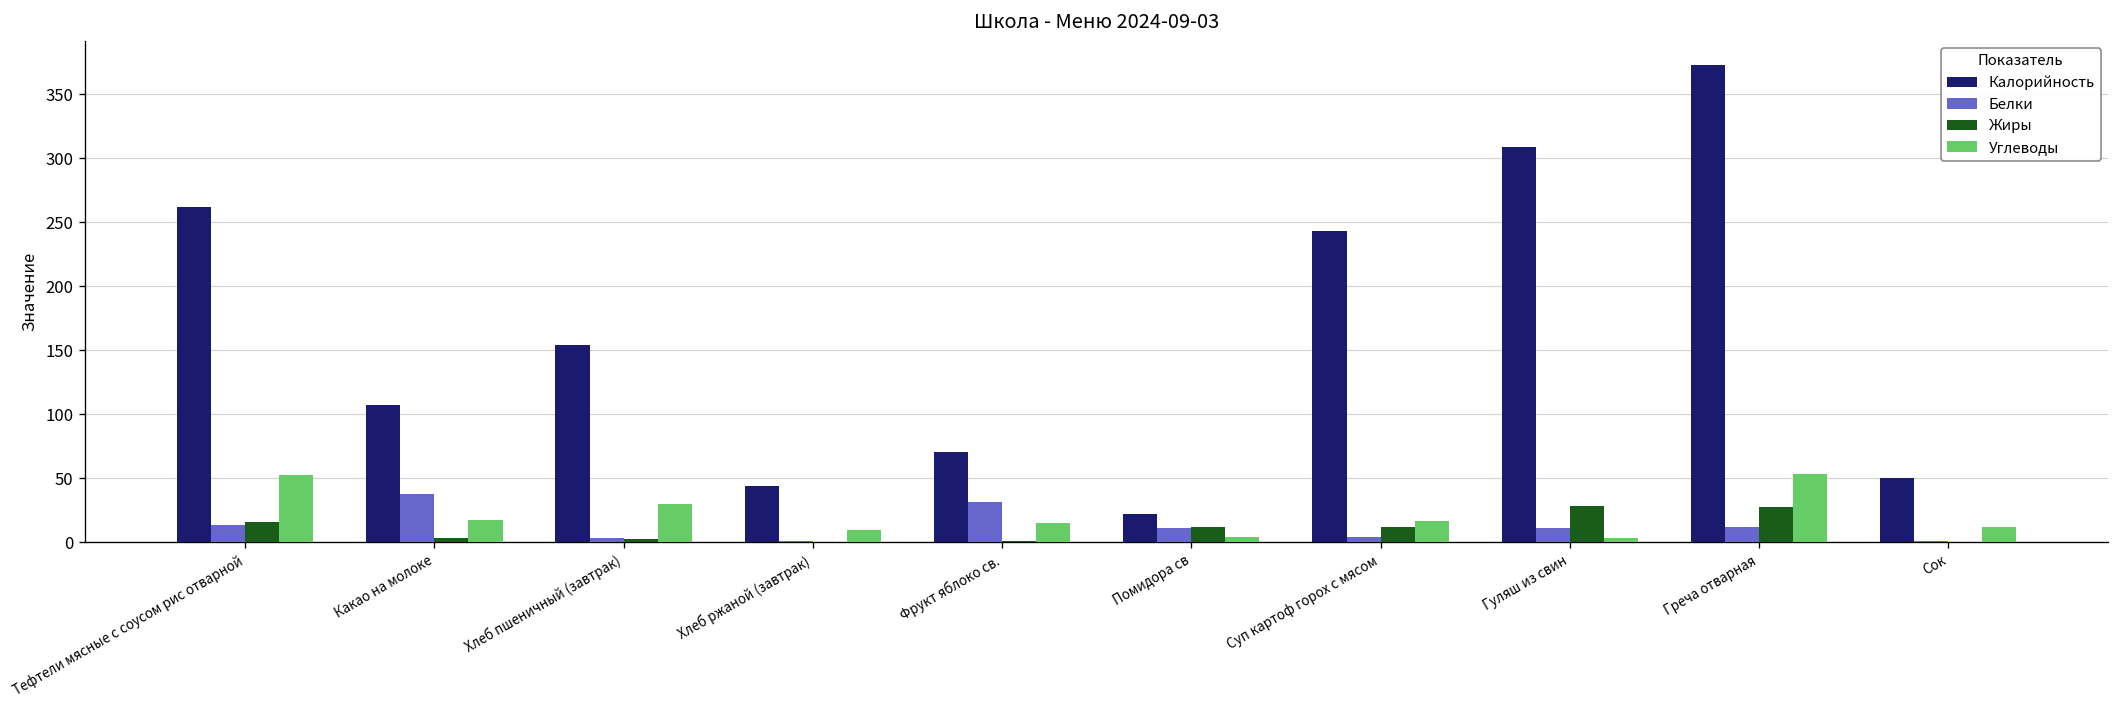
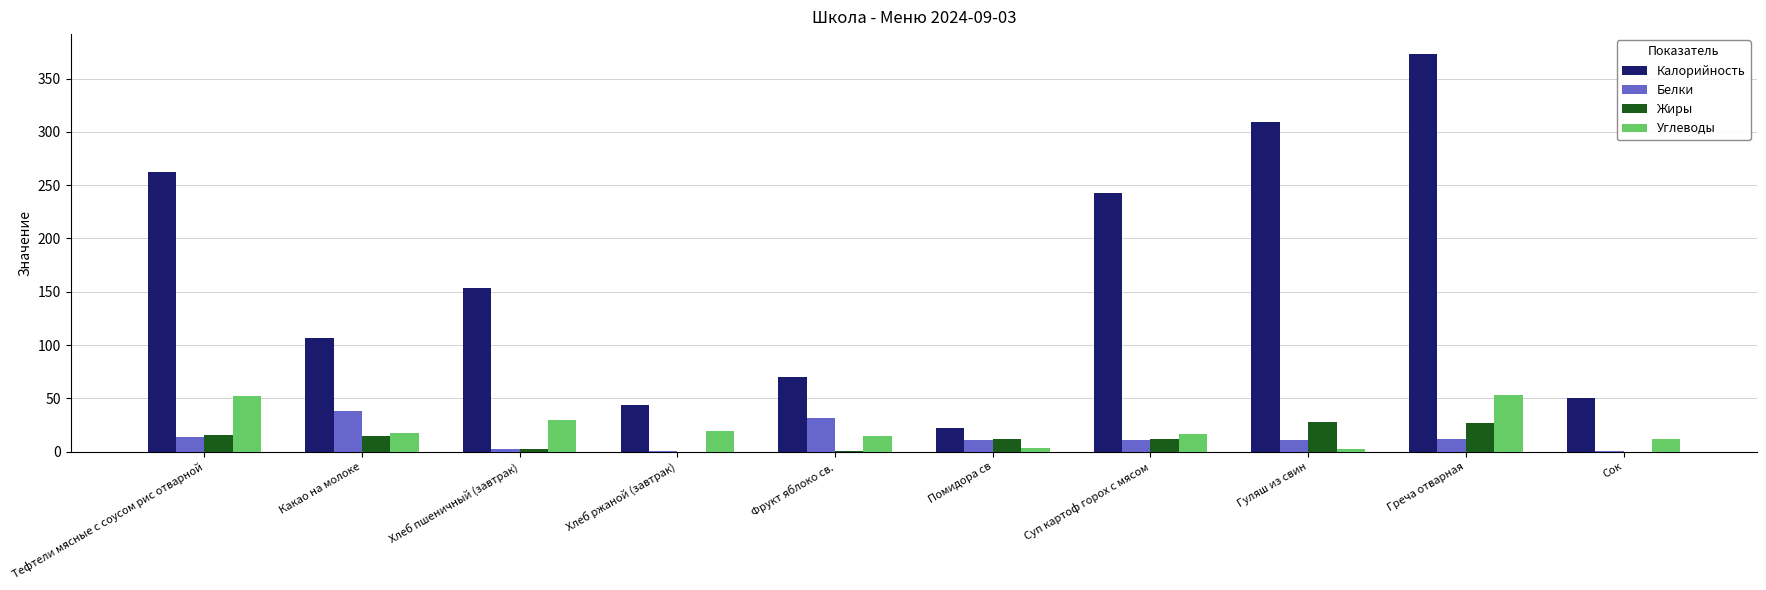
Жиры, Какао на молоке: 4 -> 15
Углеводы, Хлеб ржаной (завтрак): 9 -> 19
Белки, Суп картоф горох с мясом: 4 -> 11
